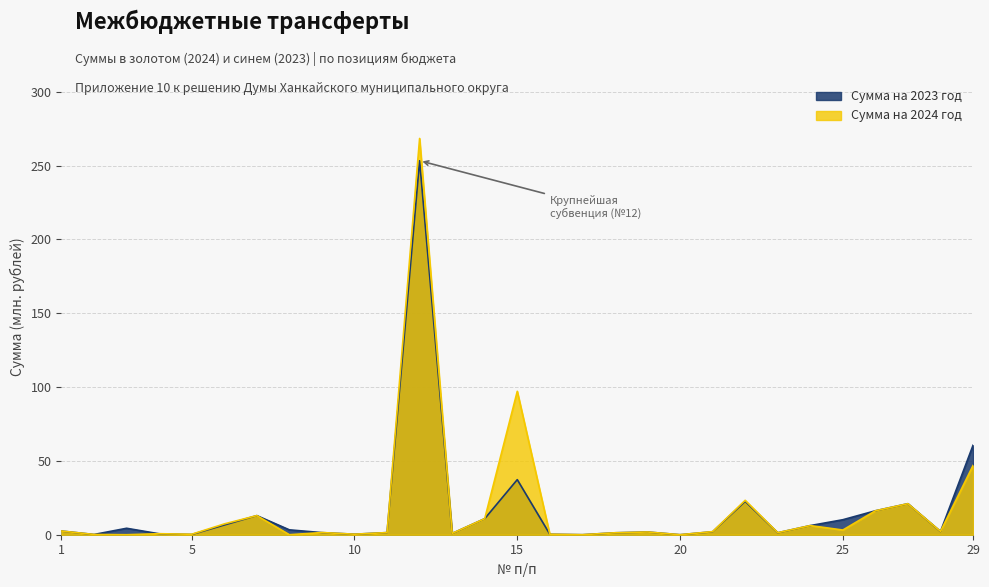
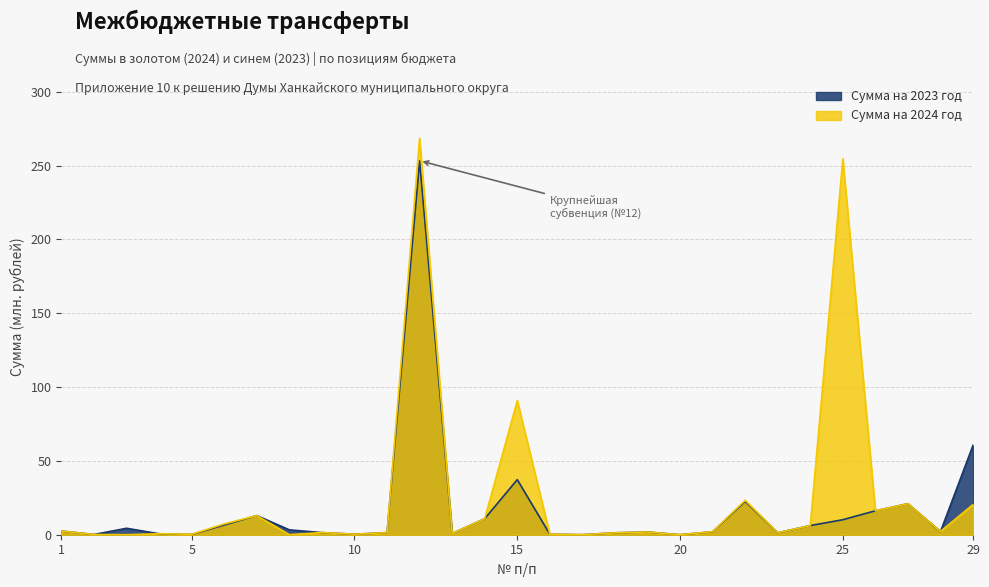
Сумма на 2024 год, 15: 97 -> 91
Сумма на 2024 год, 25: 3 -> 254
Сумма на 2024 год, 29: 47 -> 20
